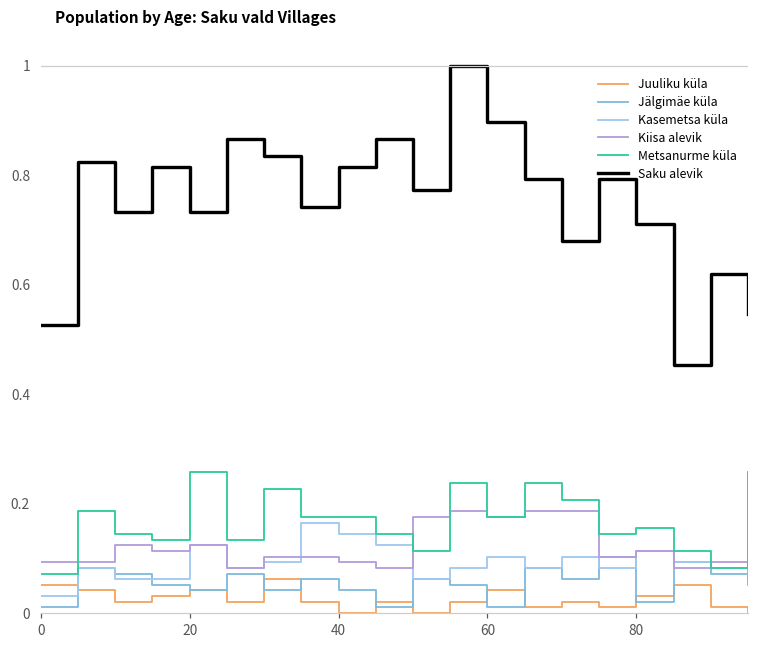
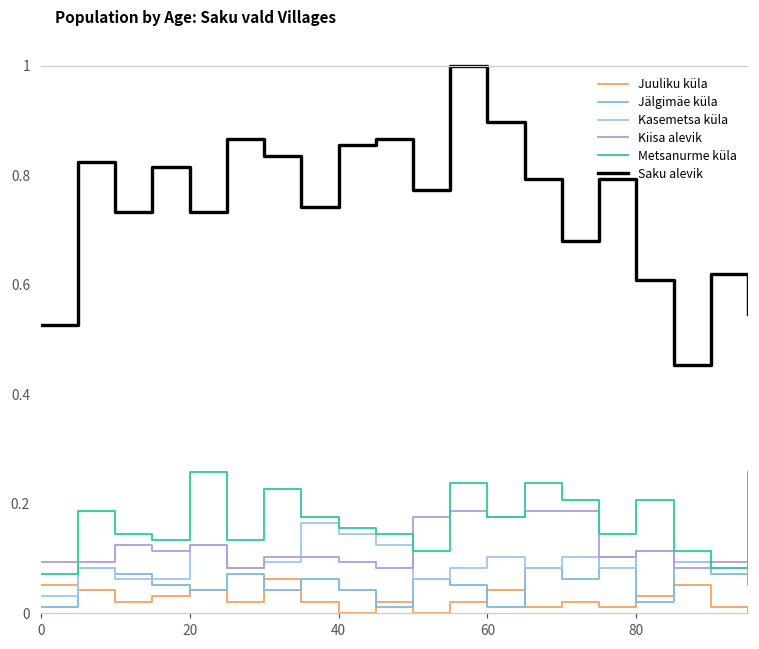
Metsanurme küla, 40: 0.18 -> 0.15
Saku alevik, 40: 0.81 -> 0.86
Metsanurme küla, 80: 0.15 -> 0.21
Saku alevik, 80: 0.71 -> 0.61
